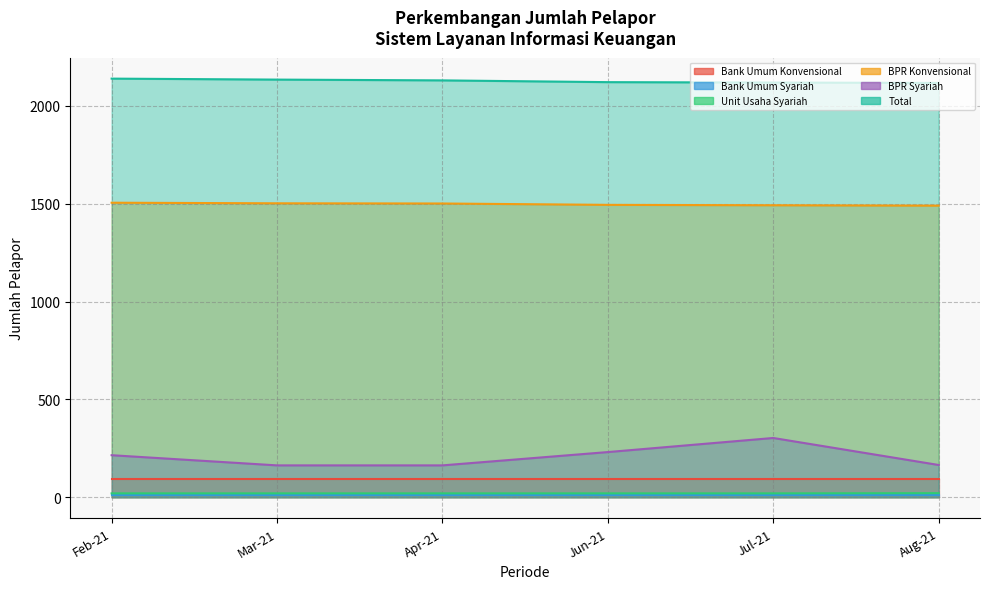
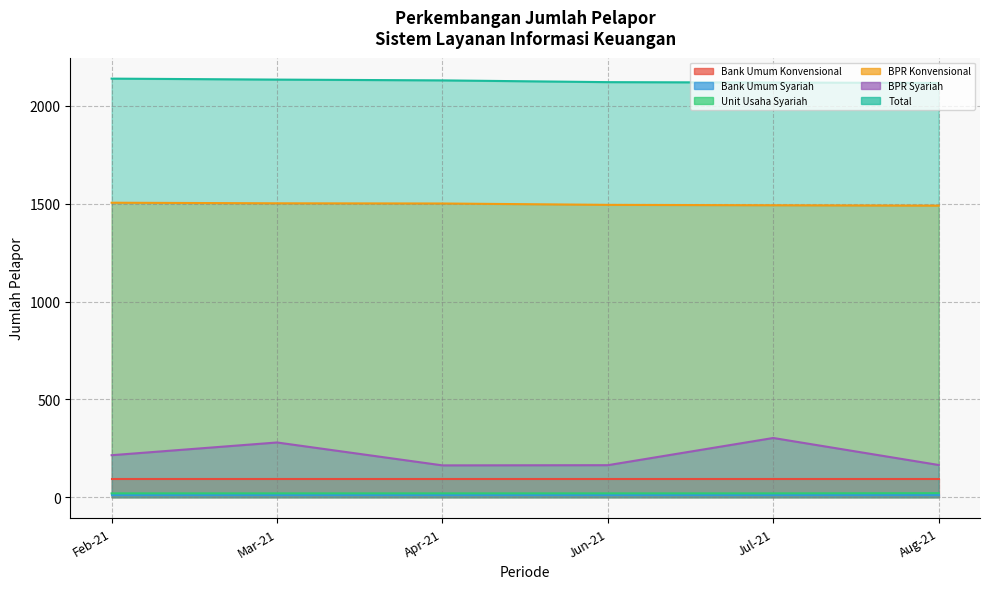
BPR Syariah, Mar-21: 160 -> 280
BPR Syariah, Jun-21: 230 -> 160
